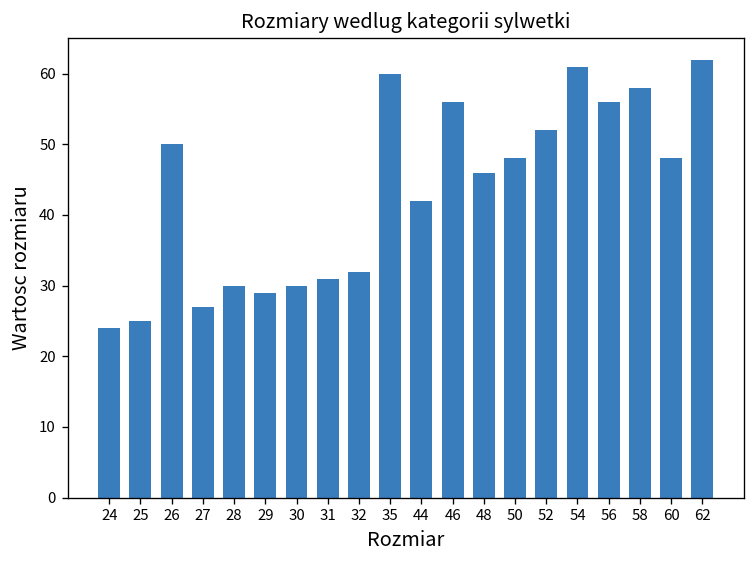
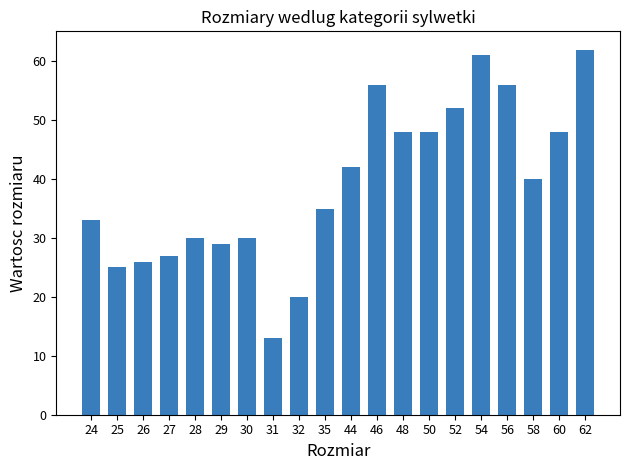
24: 24 -> 33
26: 50 -> 26
31: 31 -> 13
32: 32 -> 20
35: 60 -> 35
48: 46 -> 48
58: 58 -> 40
